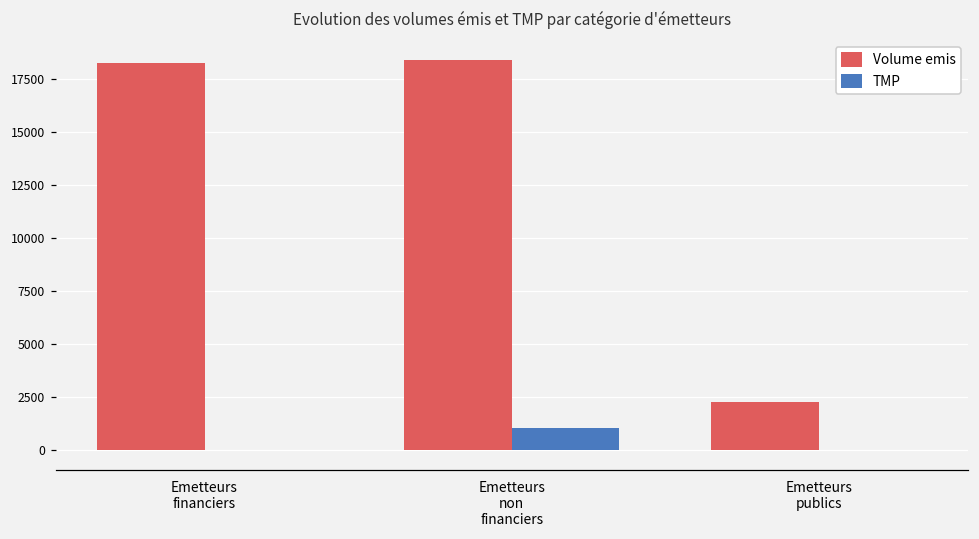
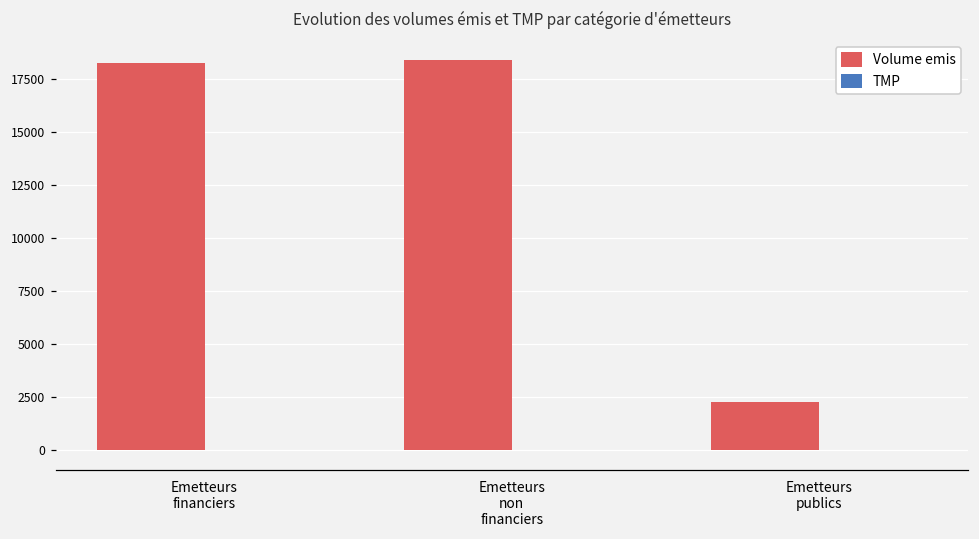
TMP, Emetteurs non financiers: 1000 -> 0
